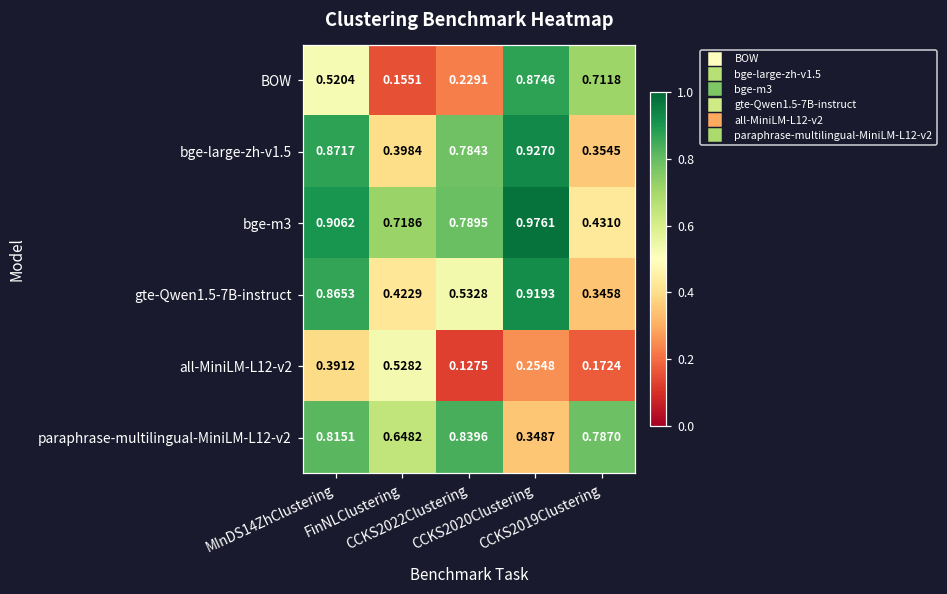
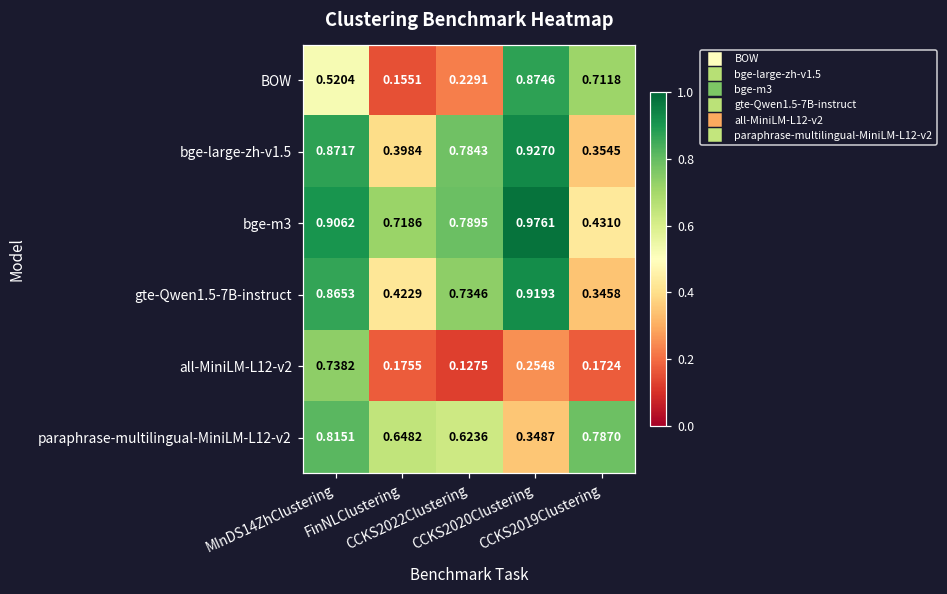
gte-Qwen1.5-7B-instruct, CCKS2022Clustering: 0.5328 -> 0.7346
all-MiniLM-L12-v2, MInDS14ZhClustering: 0.3912 -> 0.7382
all-MiniLM-L12-v2, FinNLClustering: 0.5282 -> 0.1755
paraphrase-multilingual-MiniLM-L12-v2, CCKS2022Clustering: 0.8396 -> 0.6236
